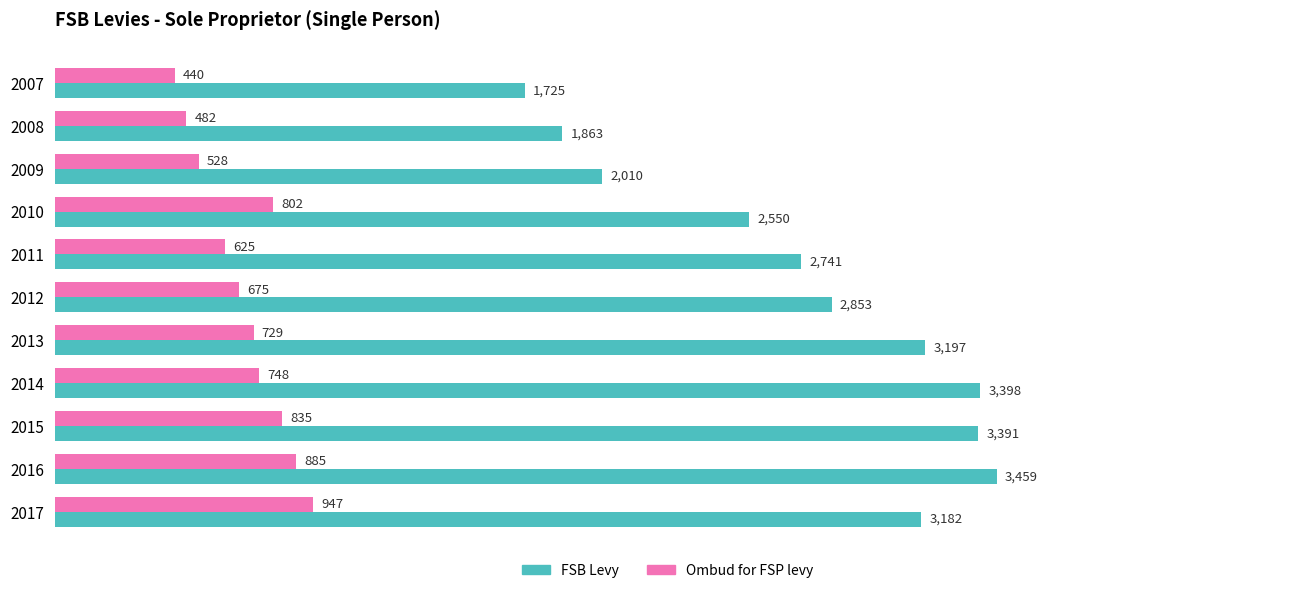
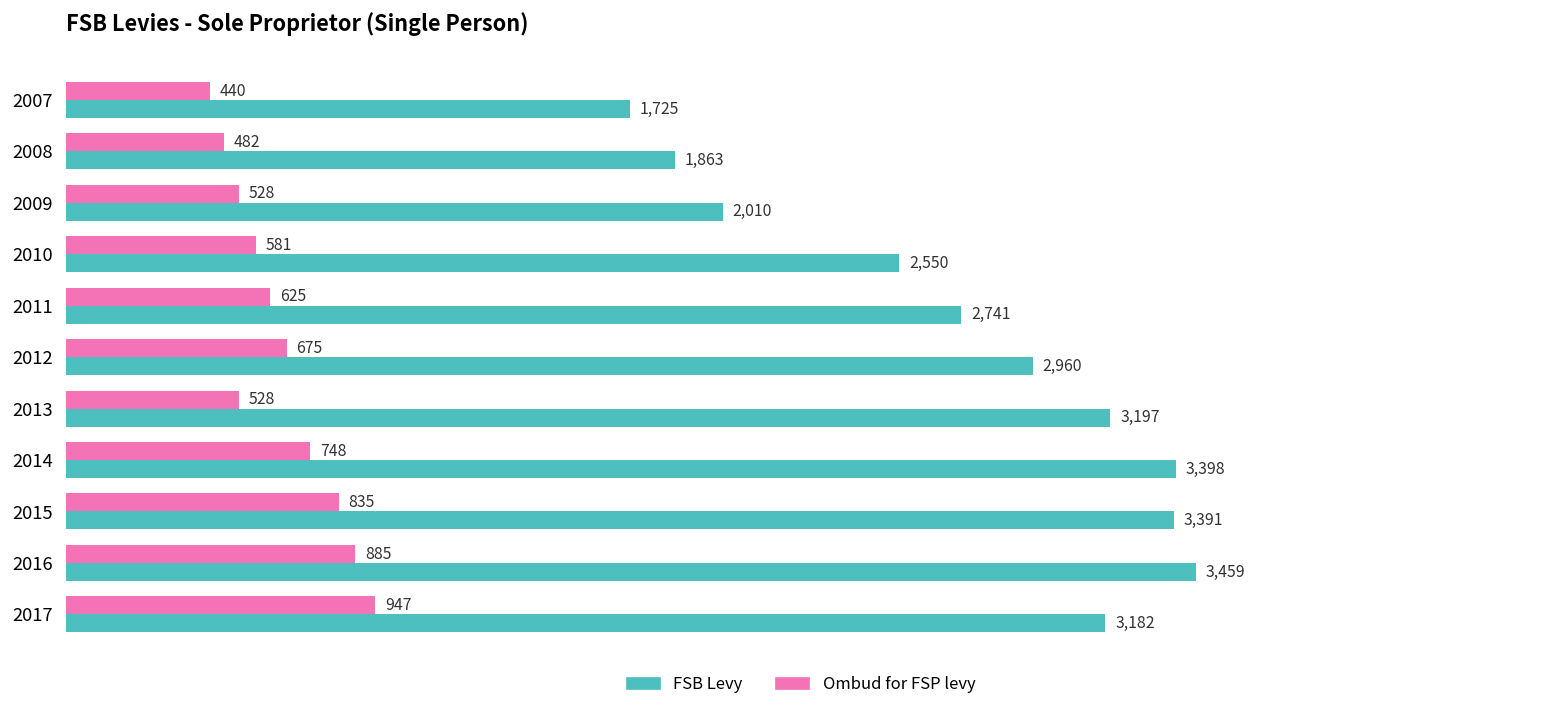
Ombud for FSP levy, 2010: 802 -> 581
FSB Levy, 2012: 2,853 -> 2,960
Ombud for FSP levy, 2013: 729 -> 528
